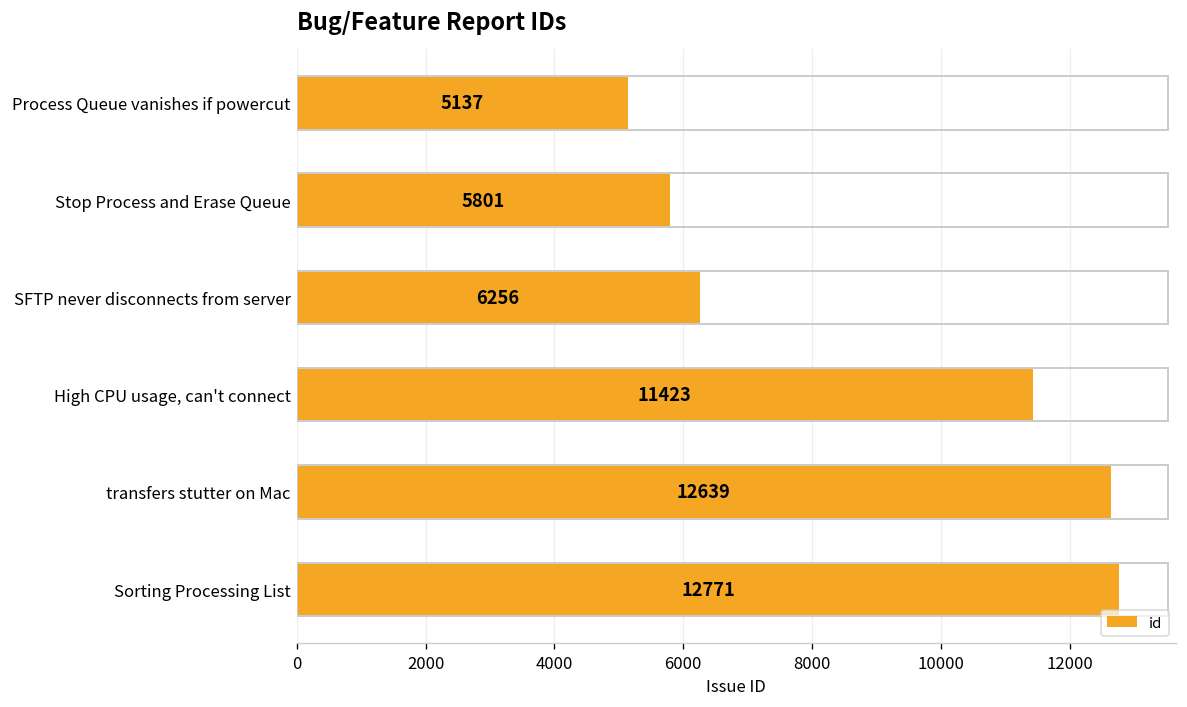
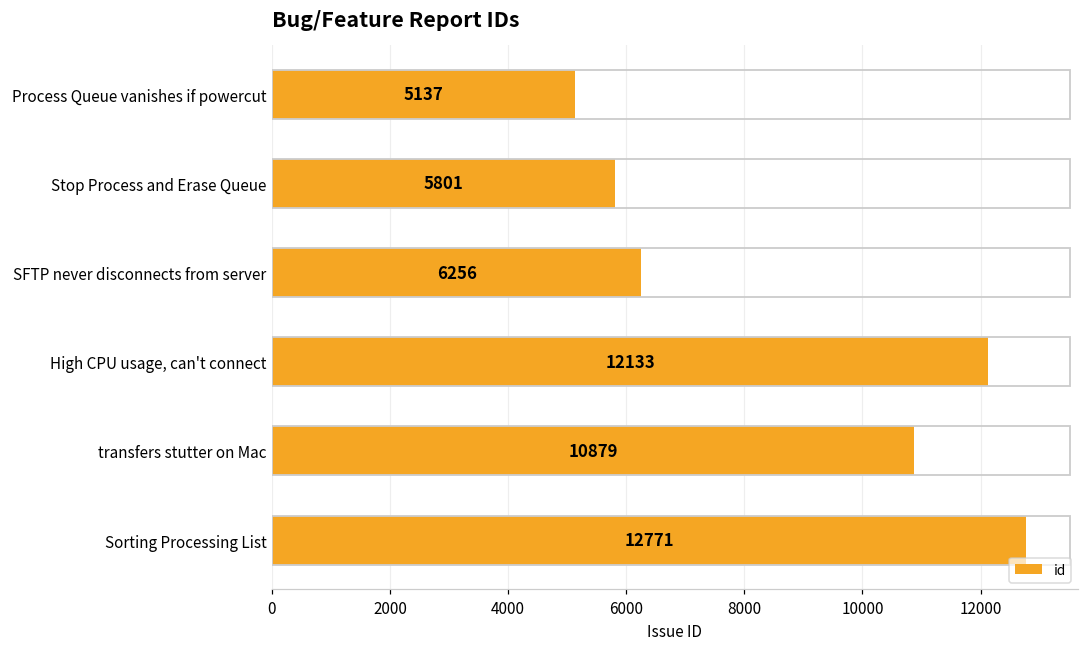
High CPU usage, can't connect: 11423 -> 12133
transfers stutter on Mac: 12639 -> 10879
